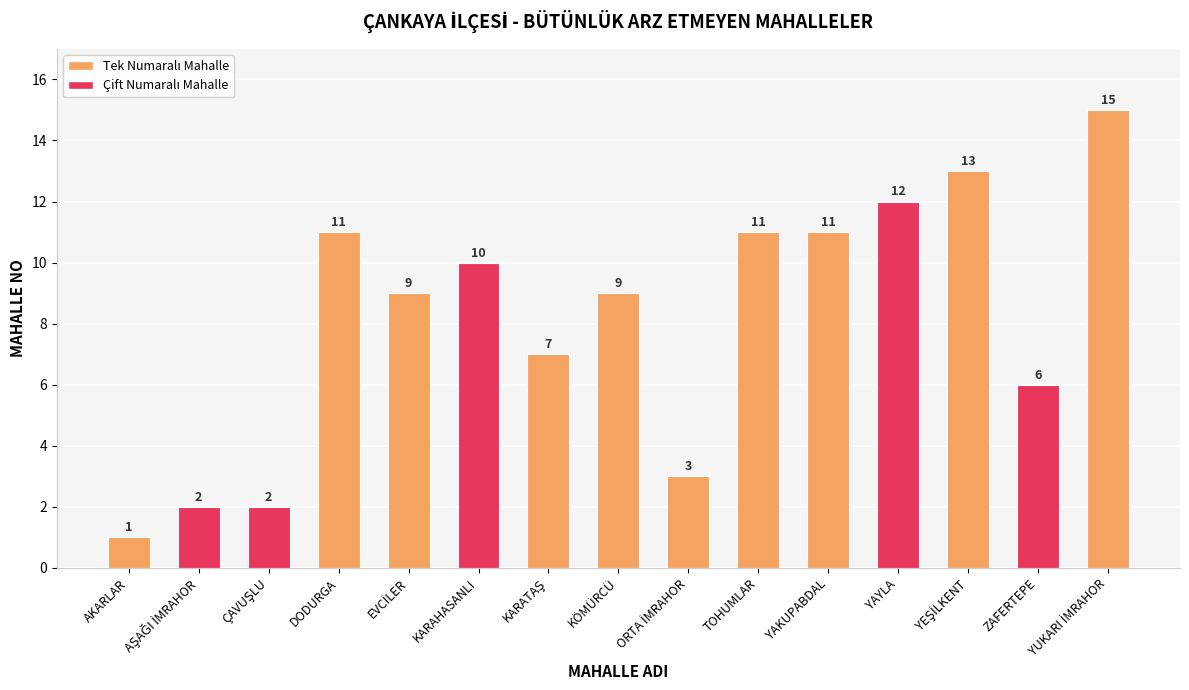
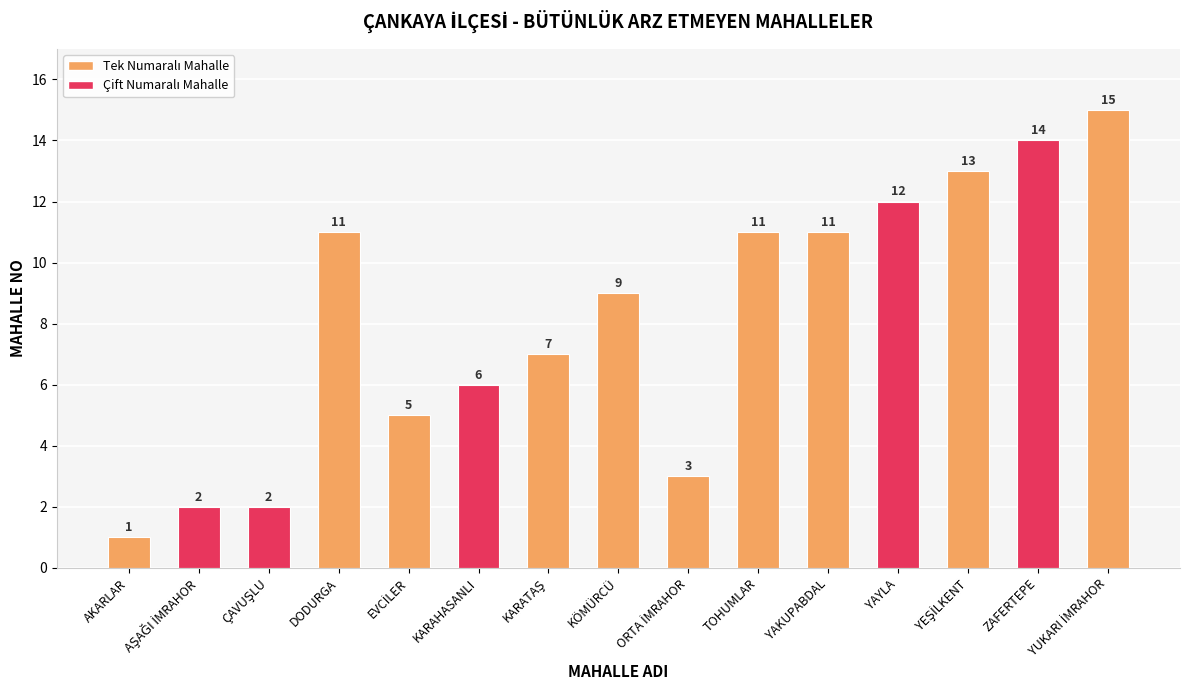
EVCİLER: 9 -> 5
KARAHASANLI: 10 -> 6
ZAFERTEPE: 6 -> 14
